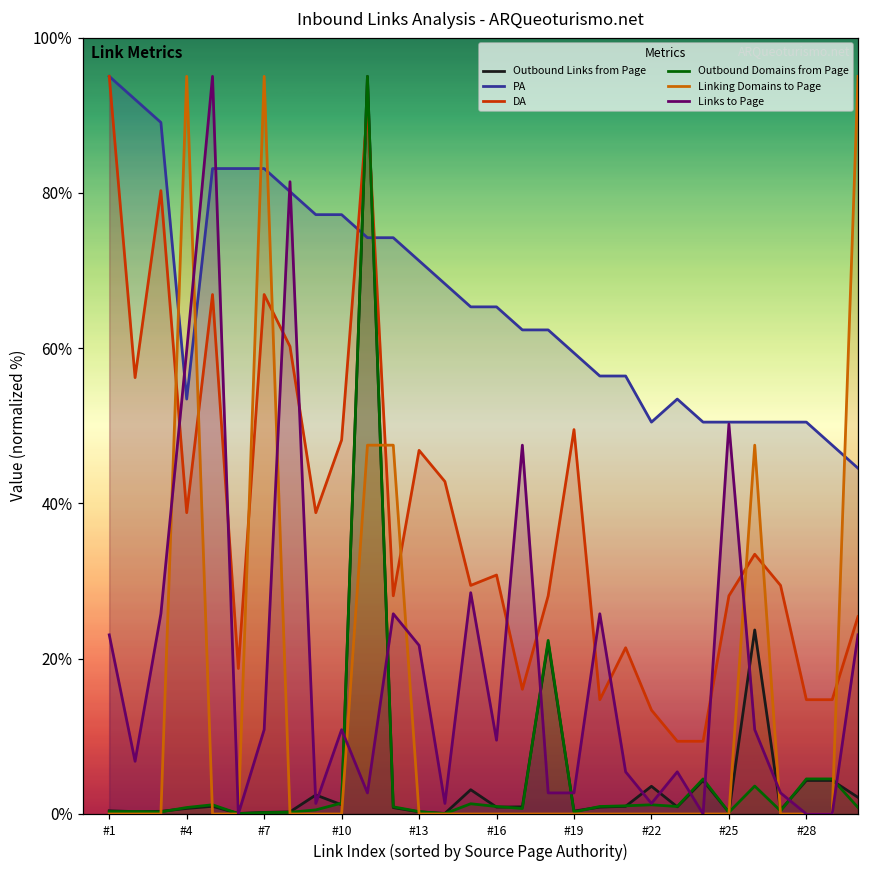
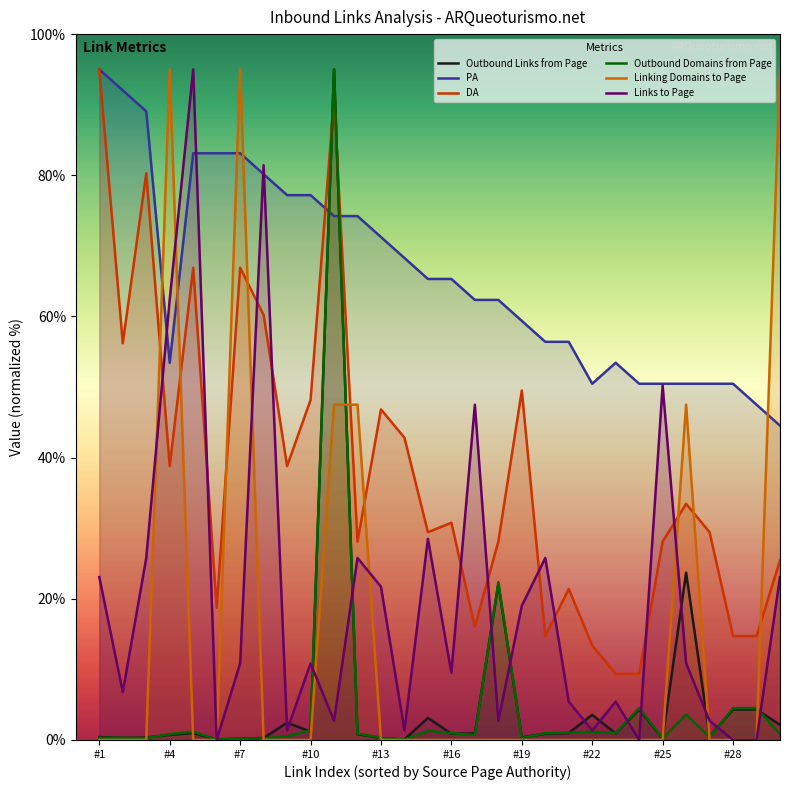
Links to Page, #4: 60% -> 62%
Links to Page, #19: 3% -> 19%
